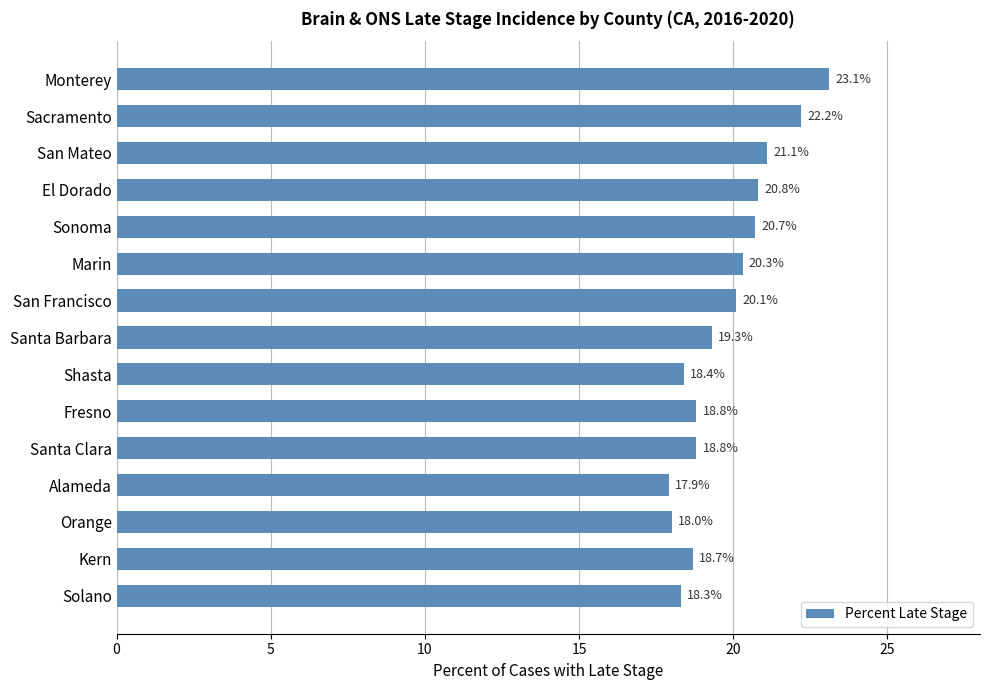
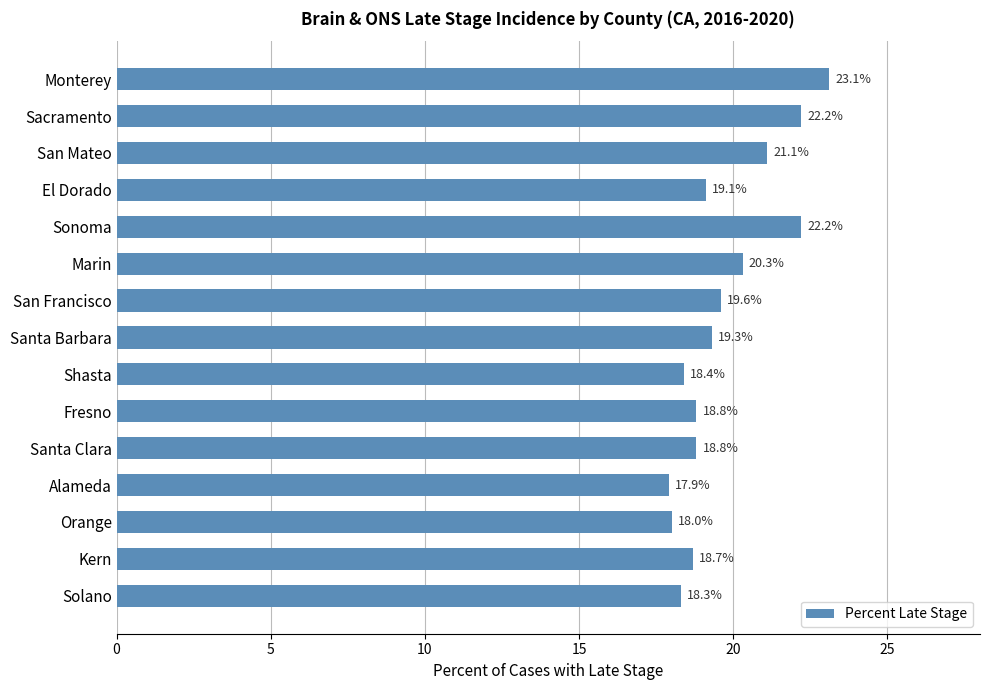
El Dorado: 20.8% -> 19.1%
Sonoma: 20.7% -> 22.2%
San Francisco: 20.1% -> 19.6%
